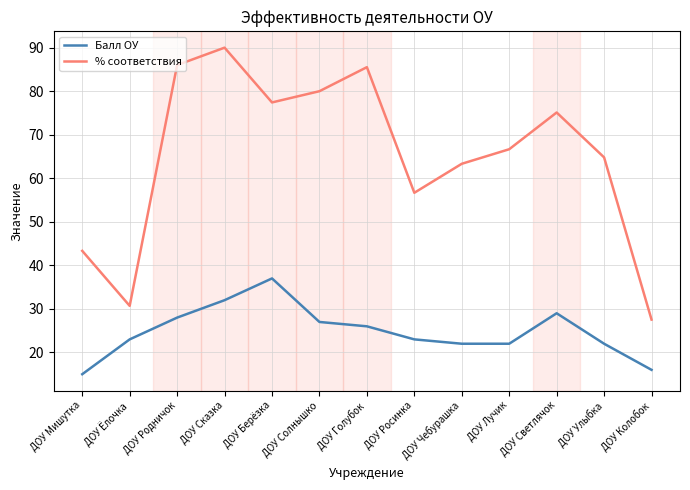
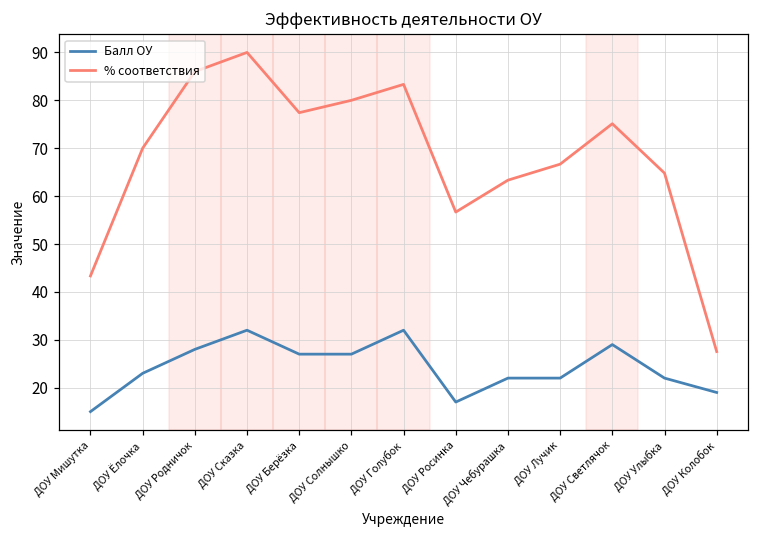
% соответствия, ДОУ Ёлочка: 31 -> 70
Балл ОУ, ДОУ Берёзка: 37 -> 27
Балл ОУ, ДОУ Голубок: 26 -> 32
% соответствия, ДОУ Голубок: 86 -> 83
Балл ОУ, ДОУ Росинка: 23 -> 17
Балл ОУ, ДОУ Колобок: 16 -> 19
